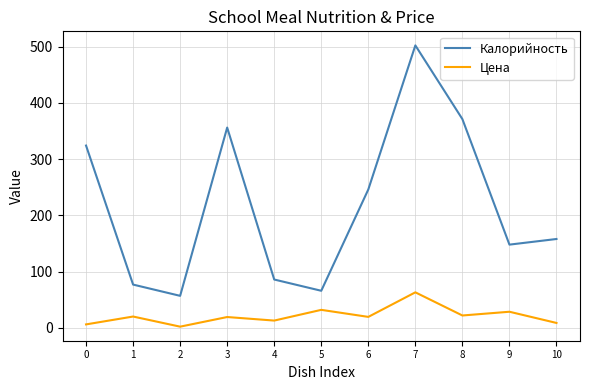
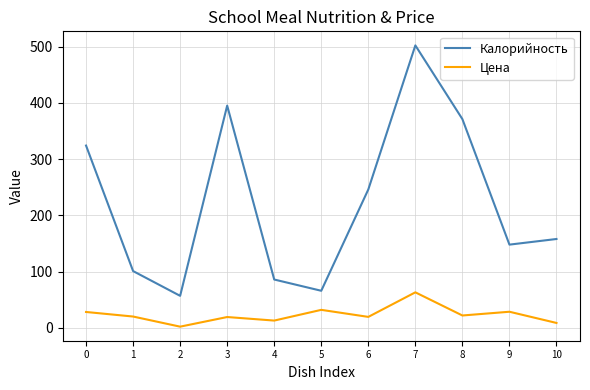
Цена, 0: 10 -> 30
Калорийность, 1: 80 -> 100
Калорийность, 3: 360 -> 400
